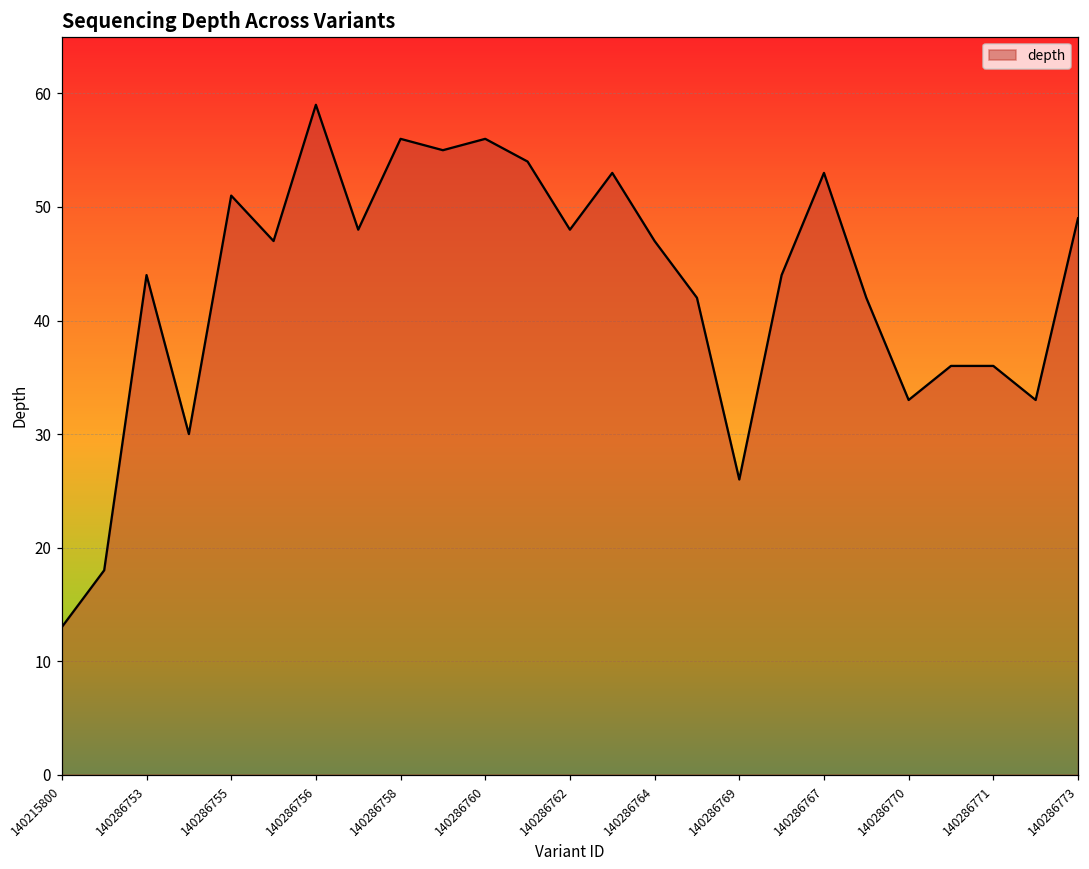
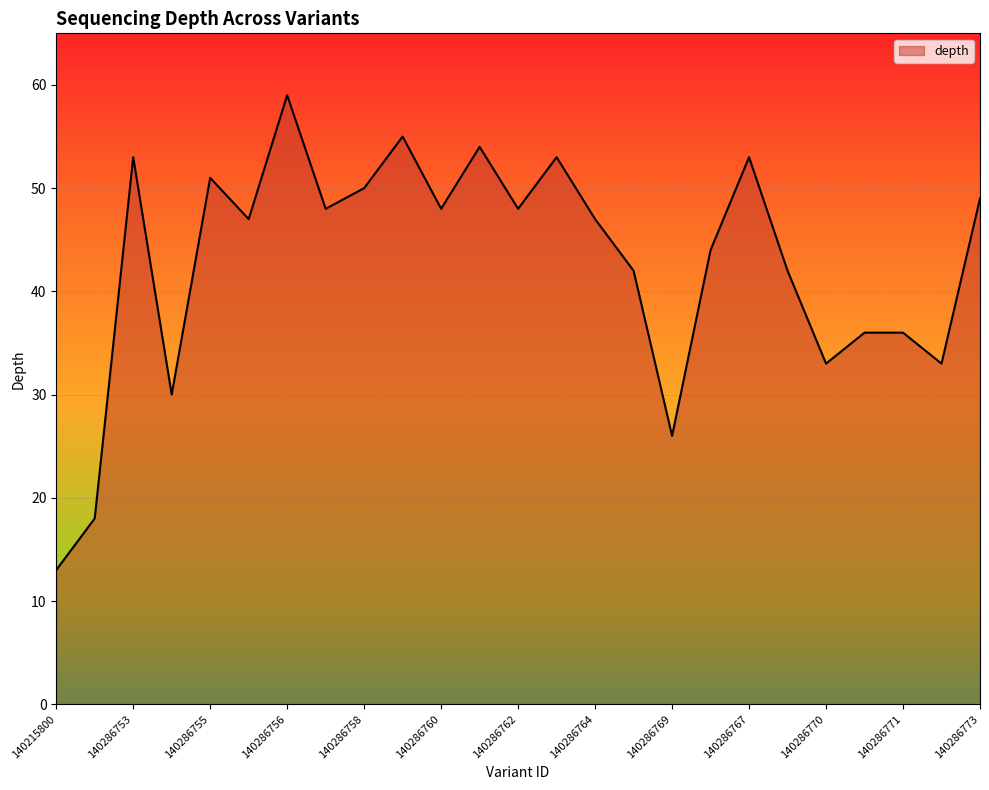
140286753: 44 -> 53
140286758: 56 -> 50
140286760: 56 -> 48
